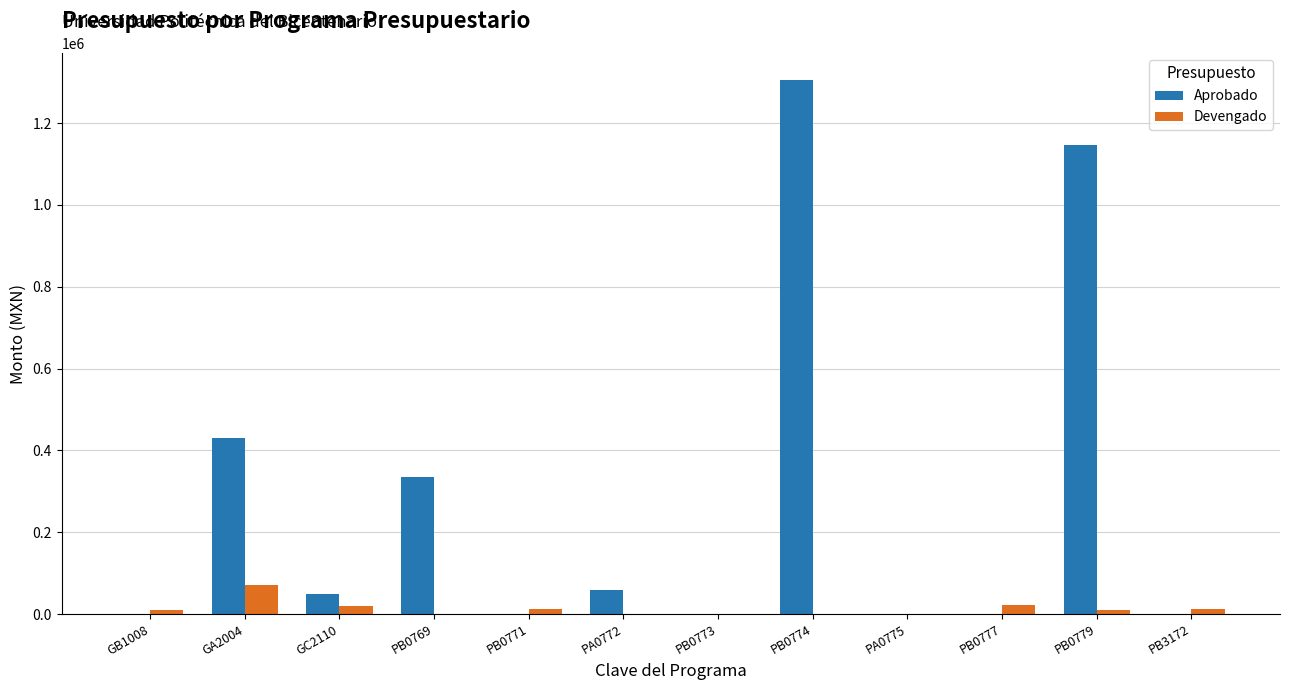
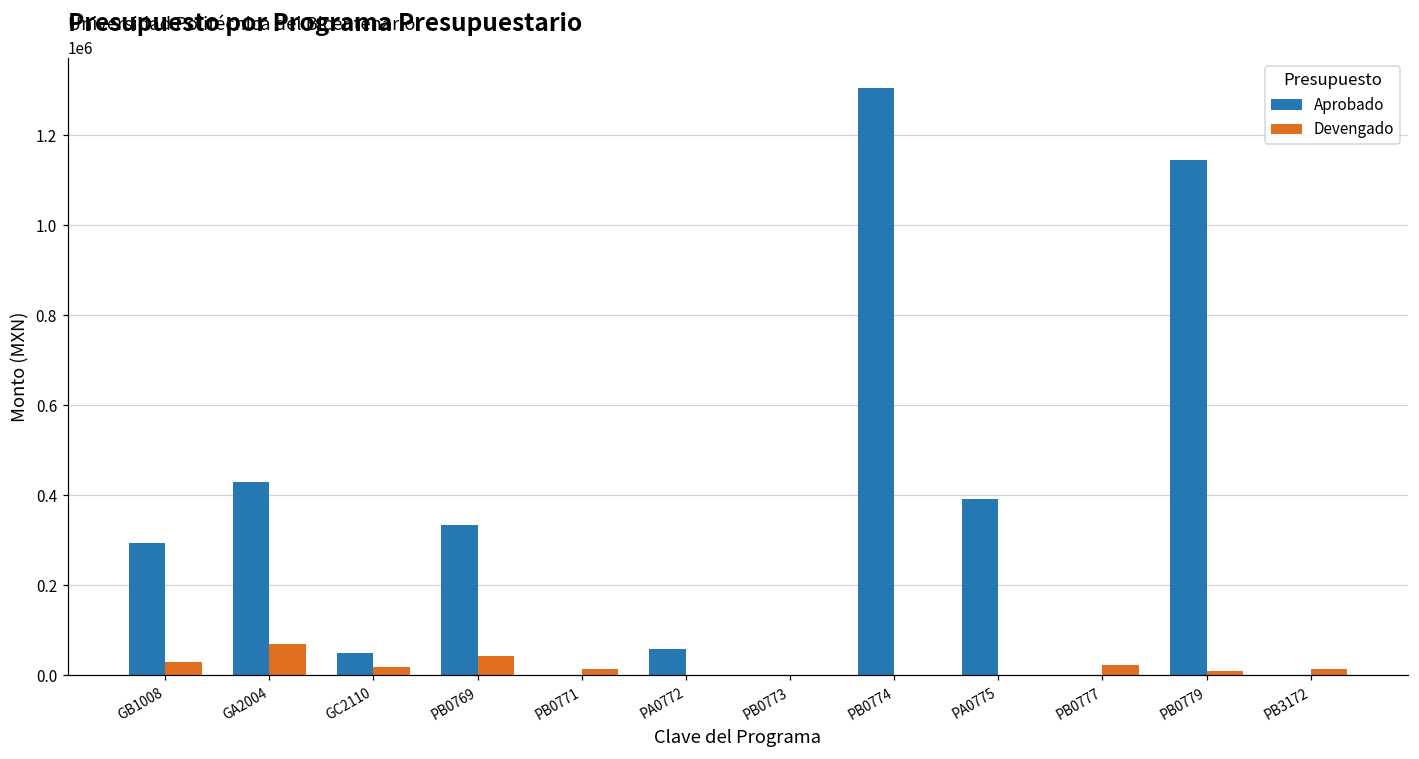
Aprobado, GB1008: 0 -> 290000
Devengado, GB1008: 10000 -> 30000
Devengado, PB0769: 0 -> 40000
Aprobado, PA0775: 0 -> 390000
